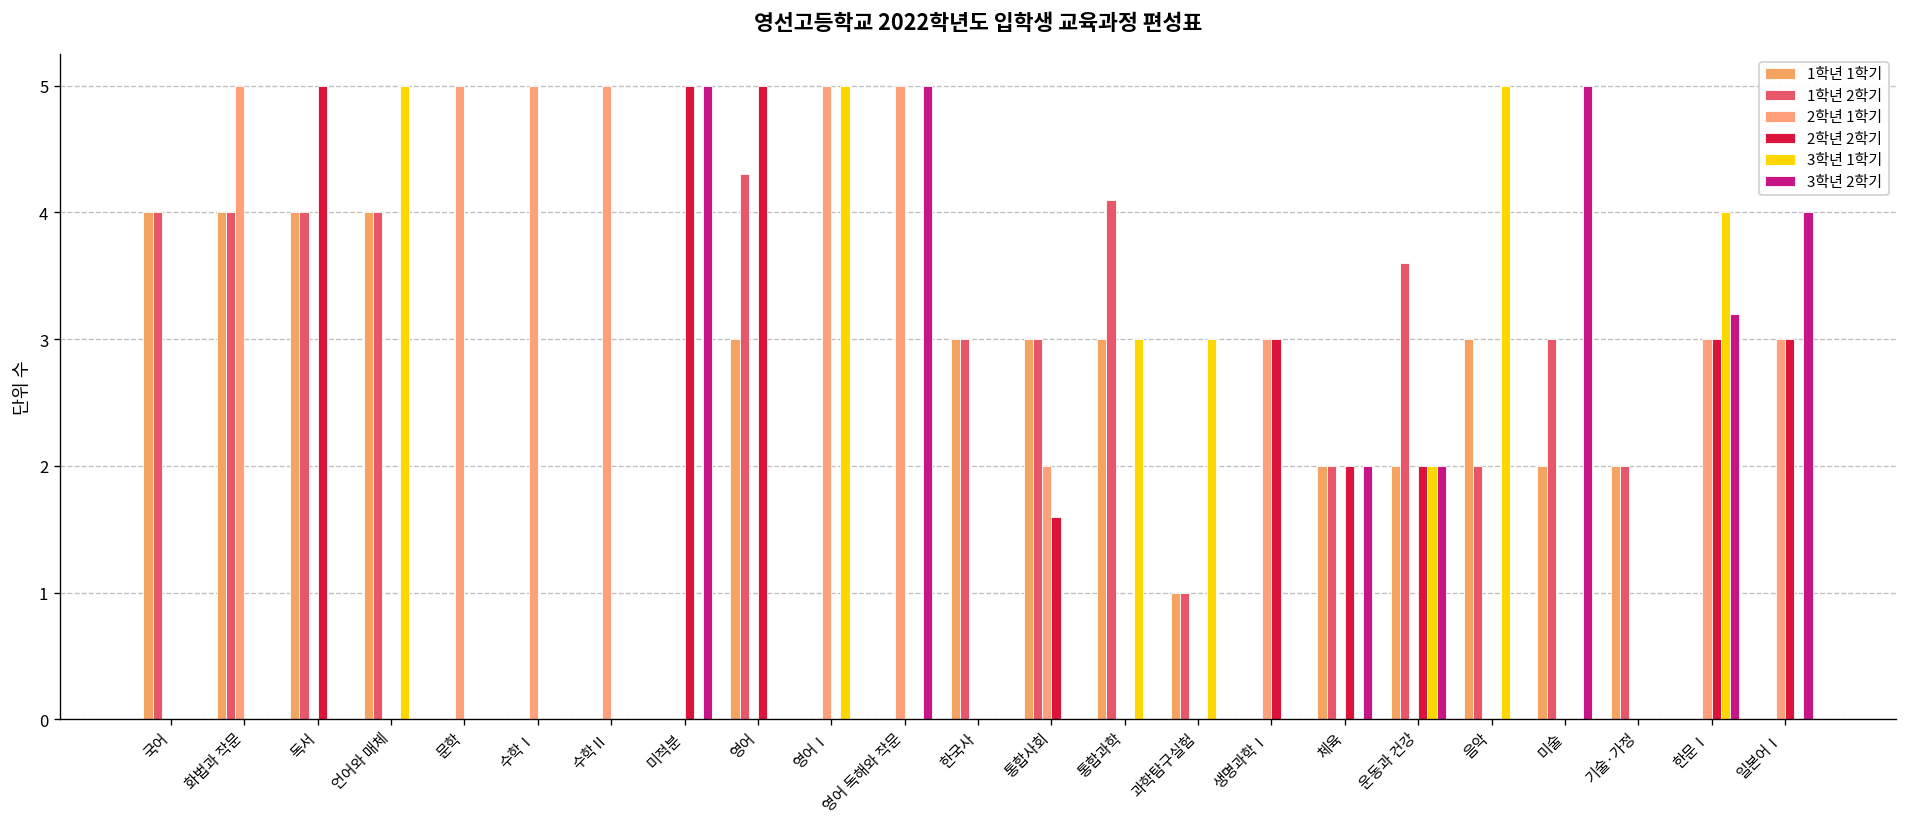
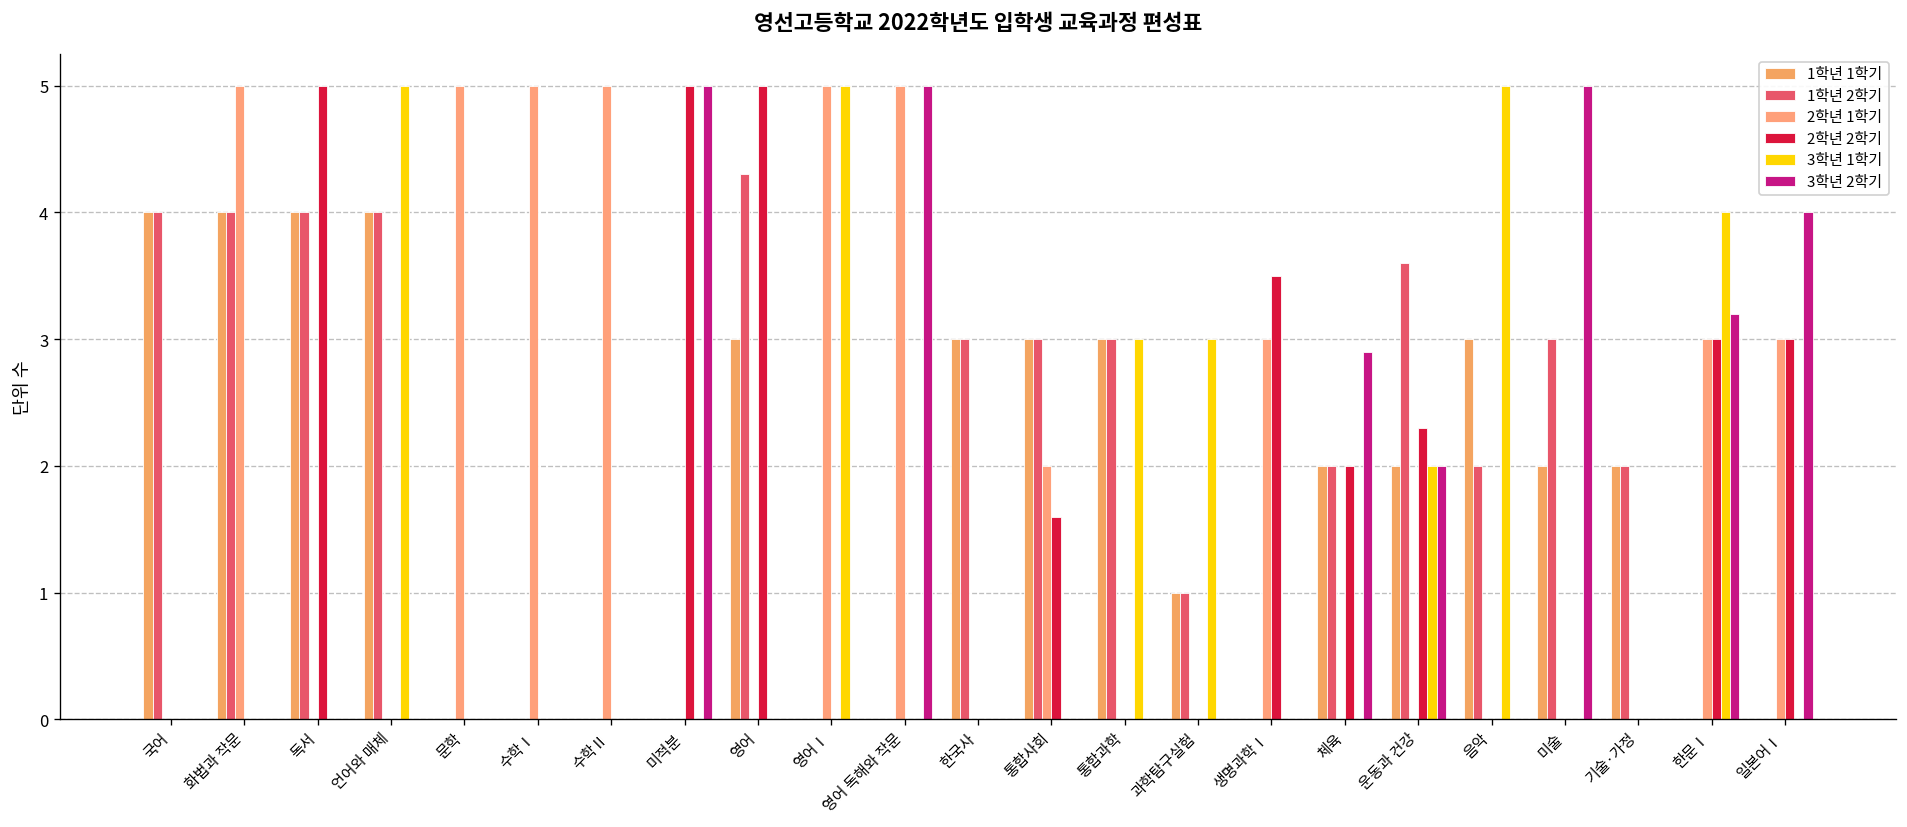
1학년 2학기, 통합과학: 4.1 -> 3.0
2학년 2학기, 생명과학Ⅰ: 3.0 -> 3.5
3학년 2학기, 체육: 2.0 -> 2.9
2학년 2학기, 운동과 건강: 2.0 -> 2.3
